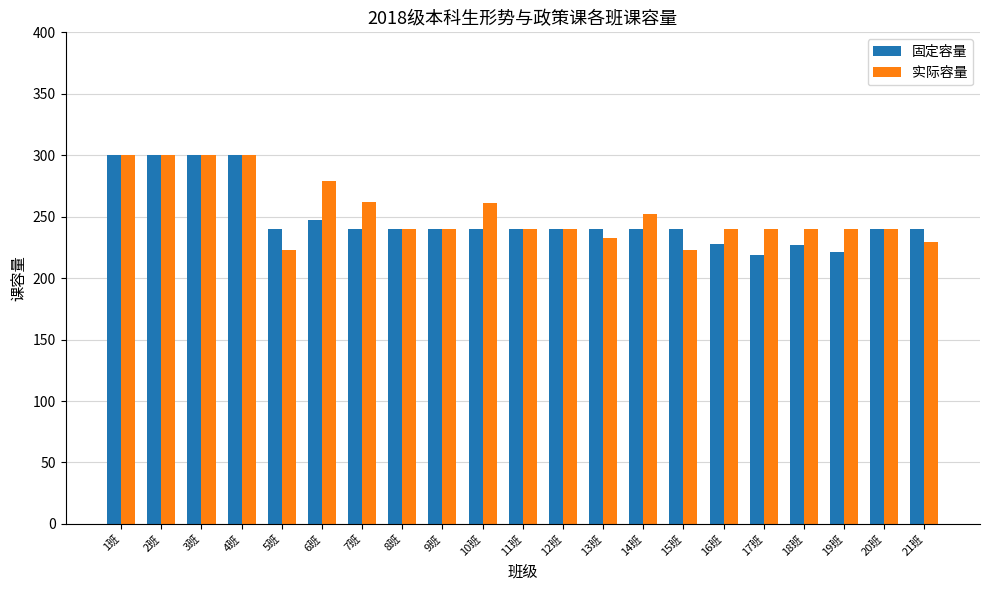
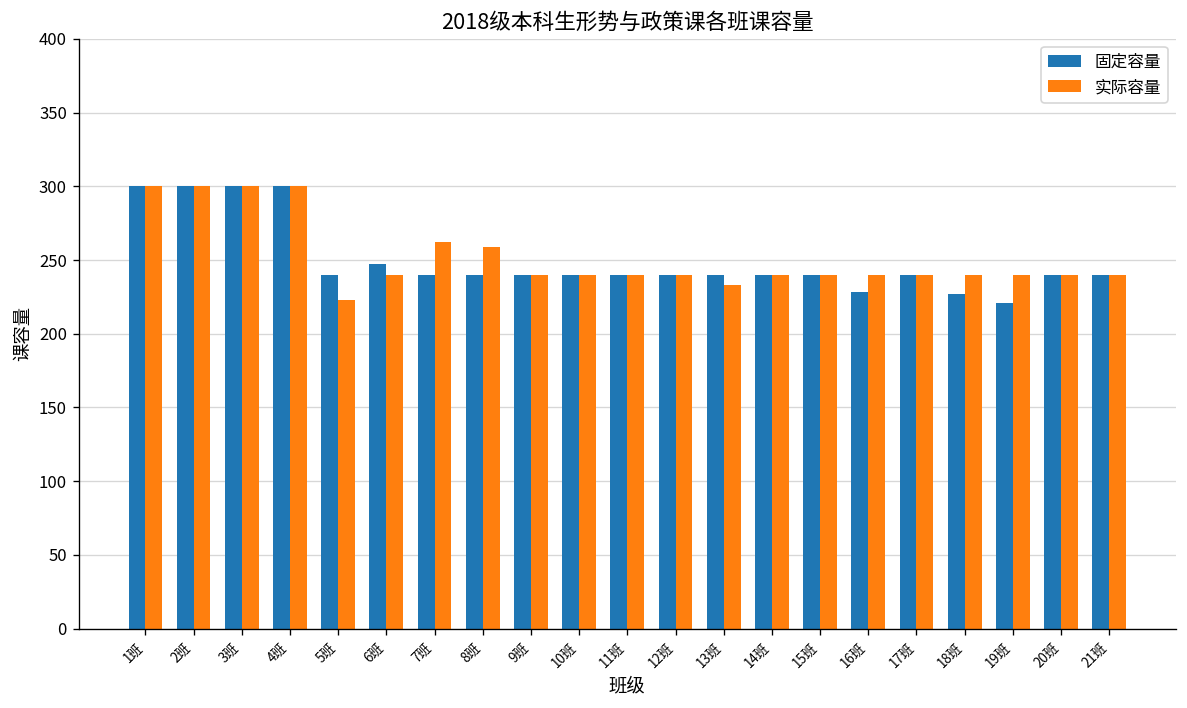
实际容量, 6班: 279 -> 240
实际容量, 8班: 240 -> 259
实际容量, 10班: 261 -> 240
实际容量, 14班: 252 -> 240
实际容量, 15班: 223 -> 240
固定容量, 17班: 219 -> 240
实际容量, 21班: 229 -> 240
